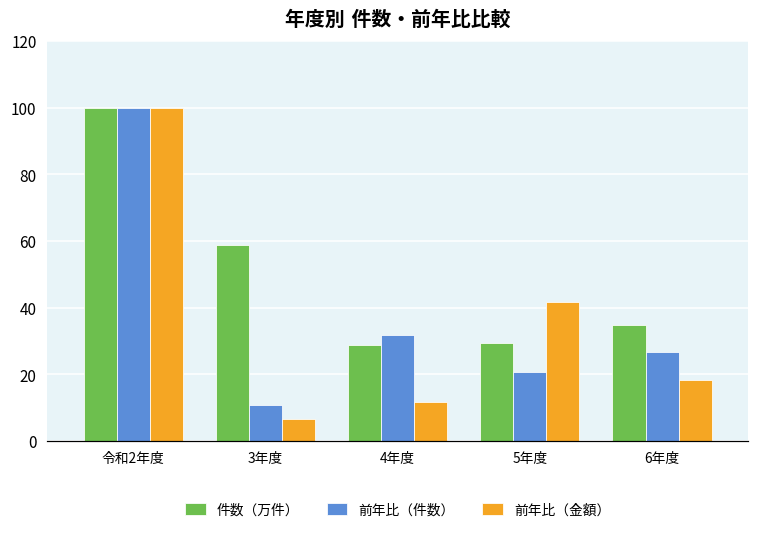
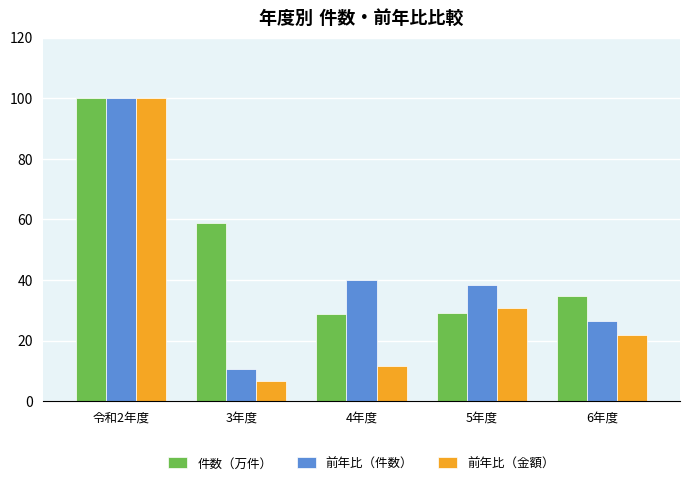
前年比（件数）, 4年度: 32 -> 40
前年比（件数）, 5年度: 21 -> 38
前年比（金額）, 5年度: 42 -> 31
前年比（金額）, 6年度: 18 -> 22
